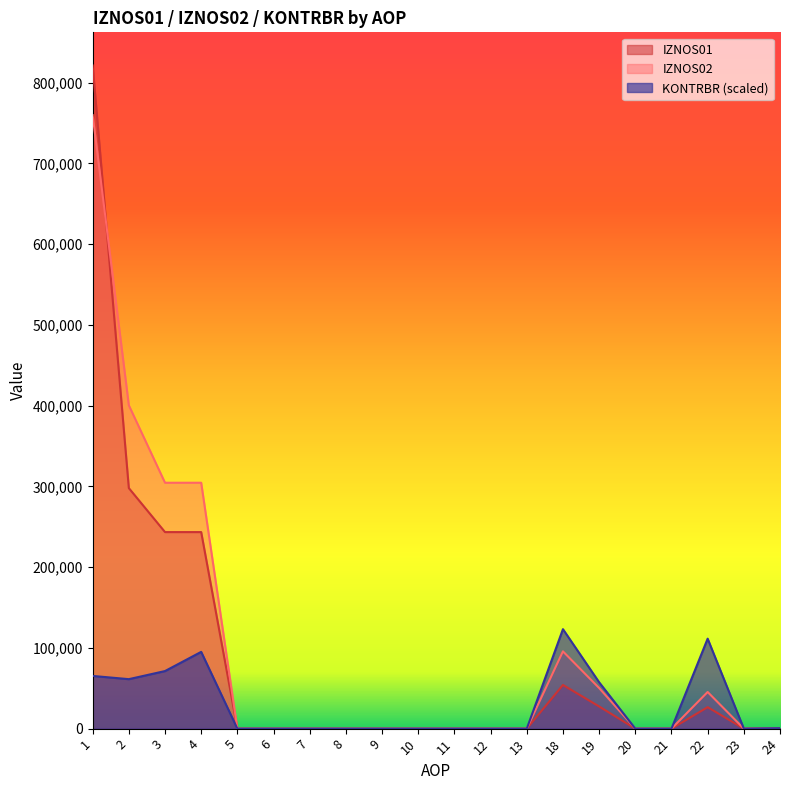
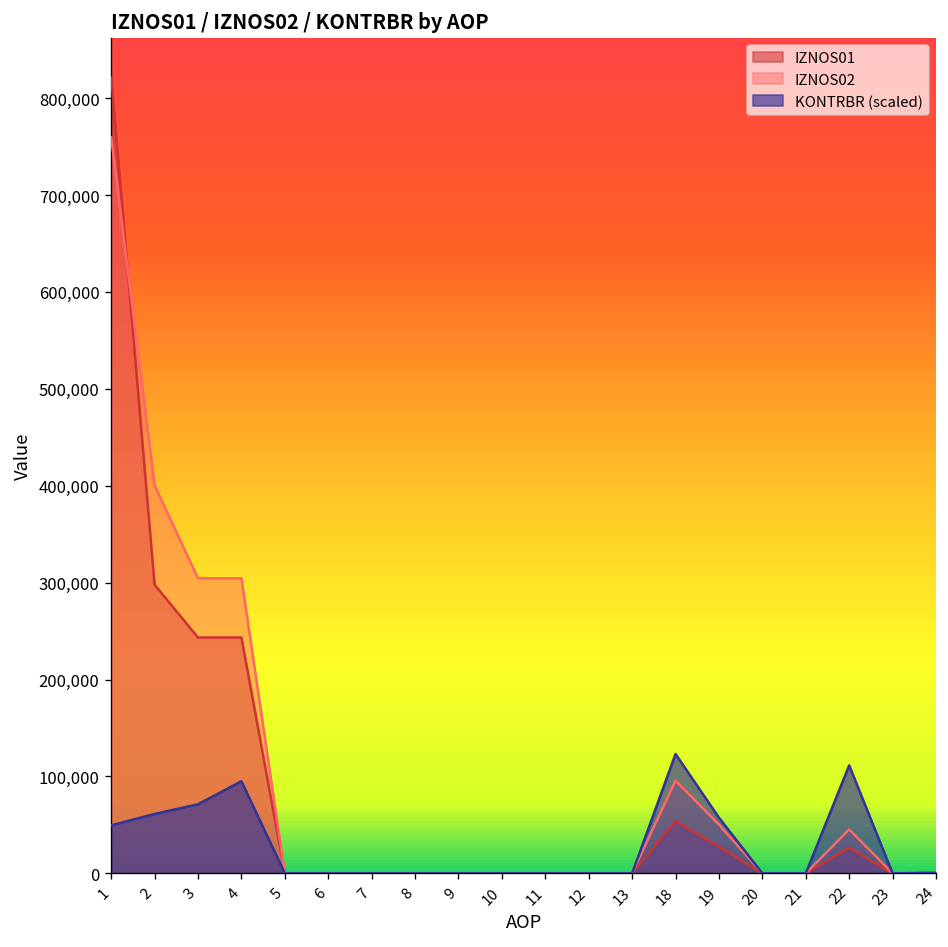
KONTRBR (scaled), 1: 70,000 -> 50,000
